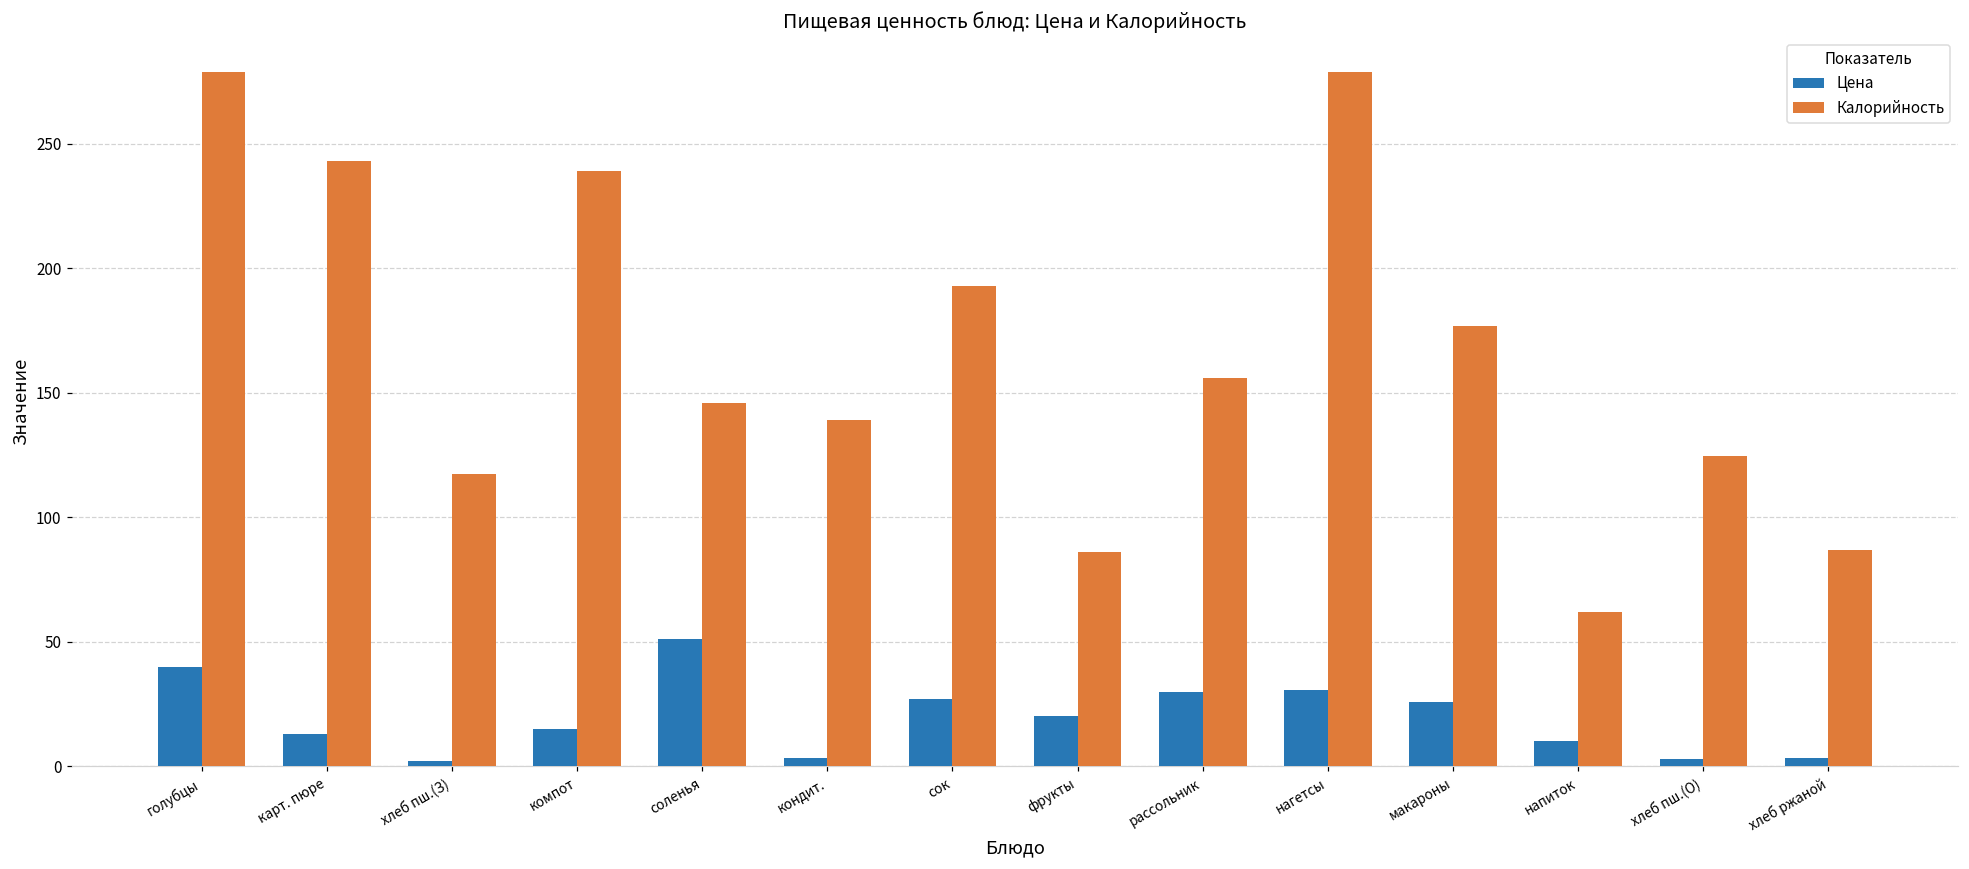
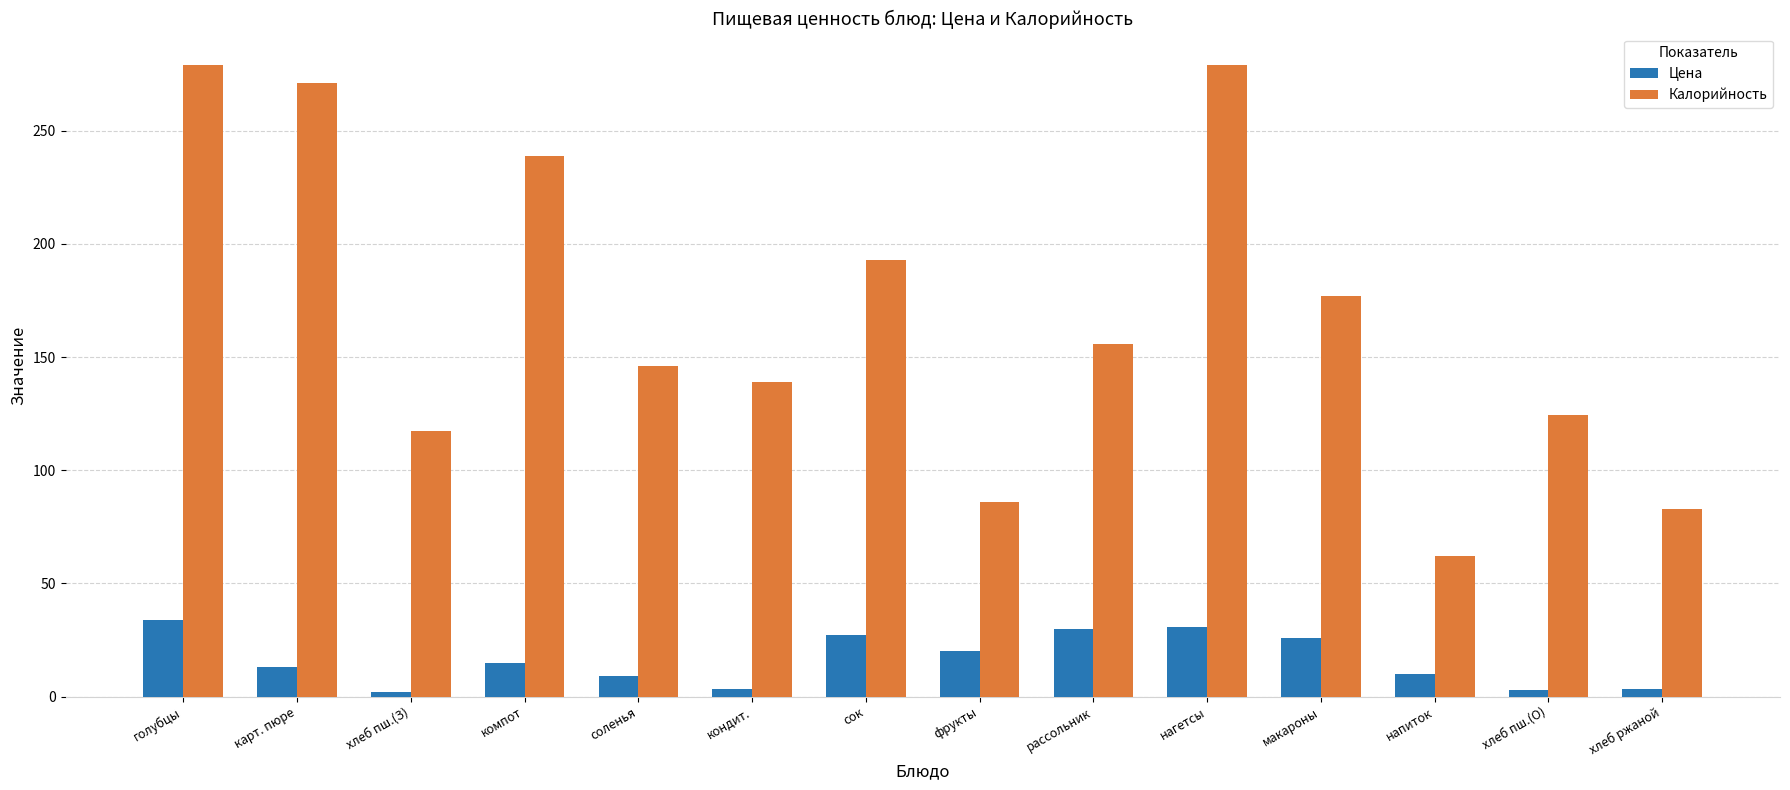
Цена, голубцы: 40 -> 34
Калорийность, карт. пюре: 243 -> 271
Цена, соленья: 51 -> 9
Калорийность, хлеб ржаной: 87 -> 83
